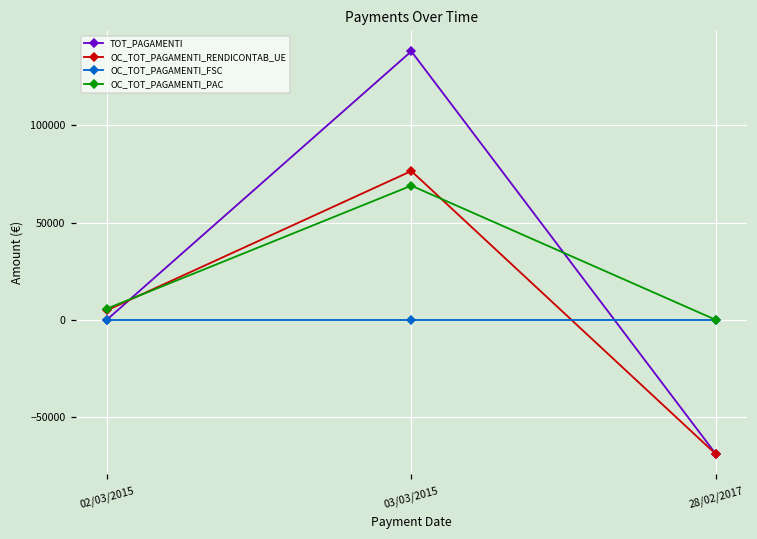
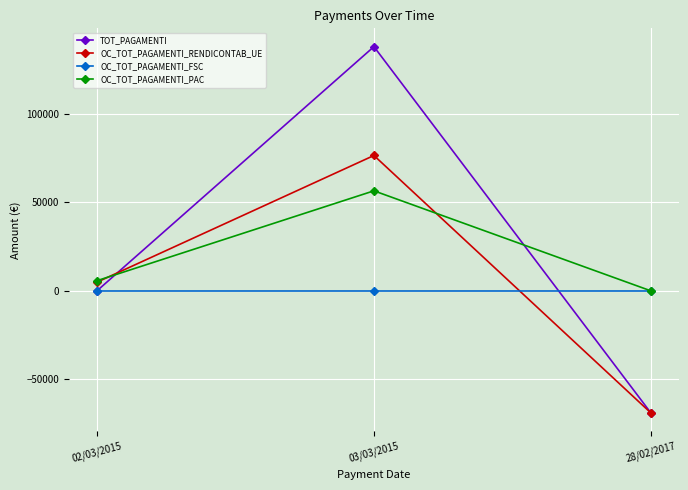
OC_TOT_PAGAMENTI_PAC, 03/03/2015: 69000 -> 57000
